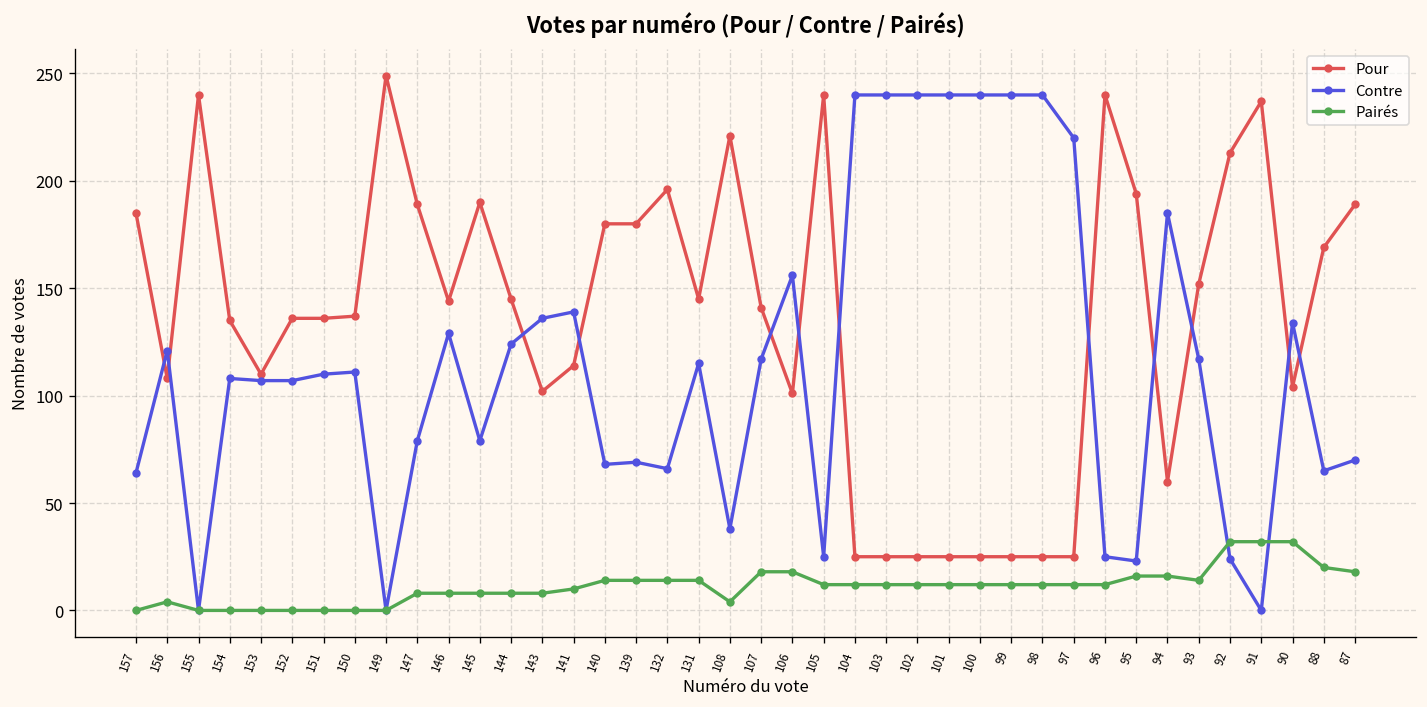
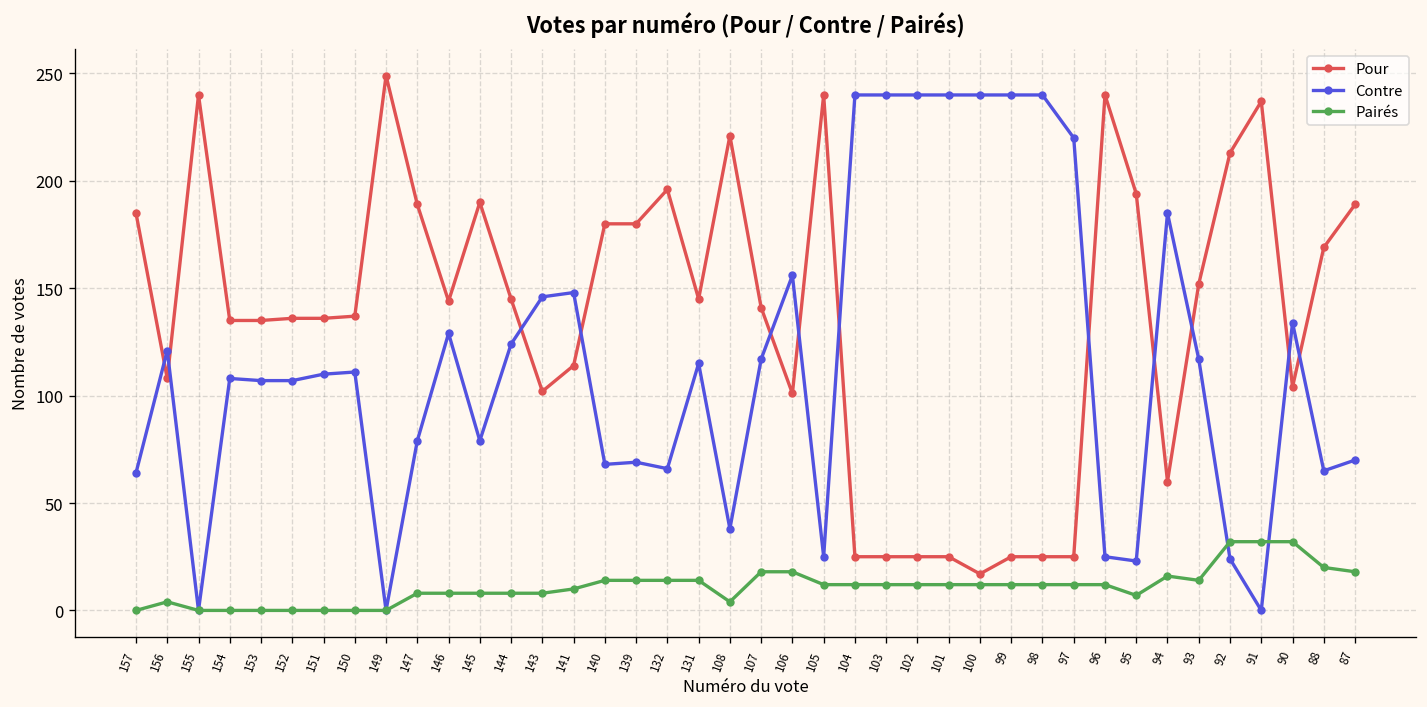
Pour, 153: 110 -> 135
Contre, 143: 136 -> 146
Contre, 141: 139 -> 148
Pour, 100: 25 -> 17
Pairés, 95: 16 -> 7
